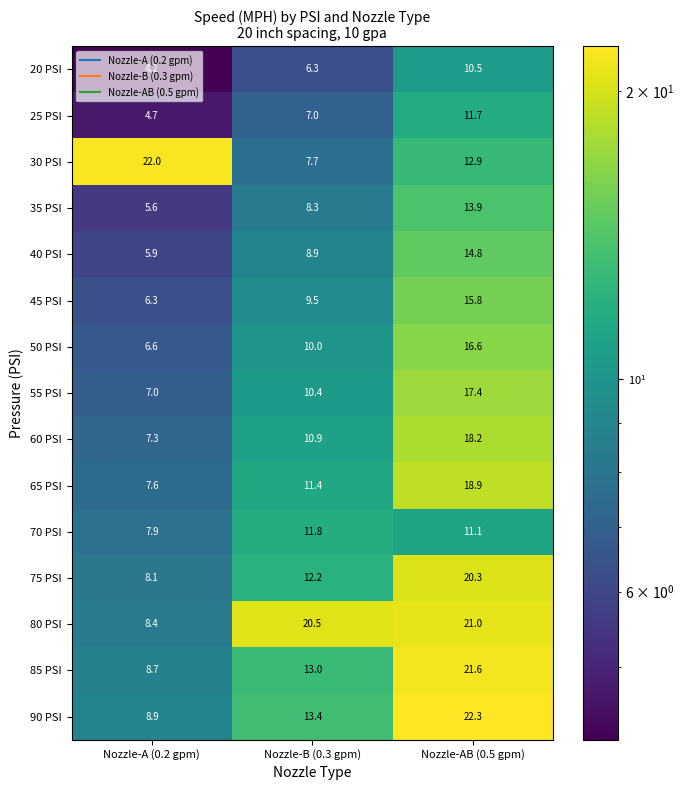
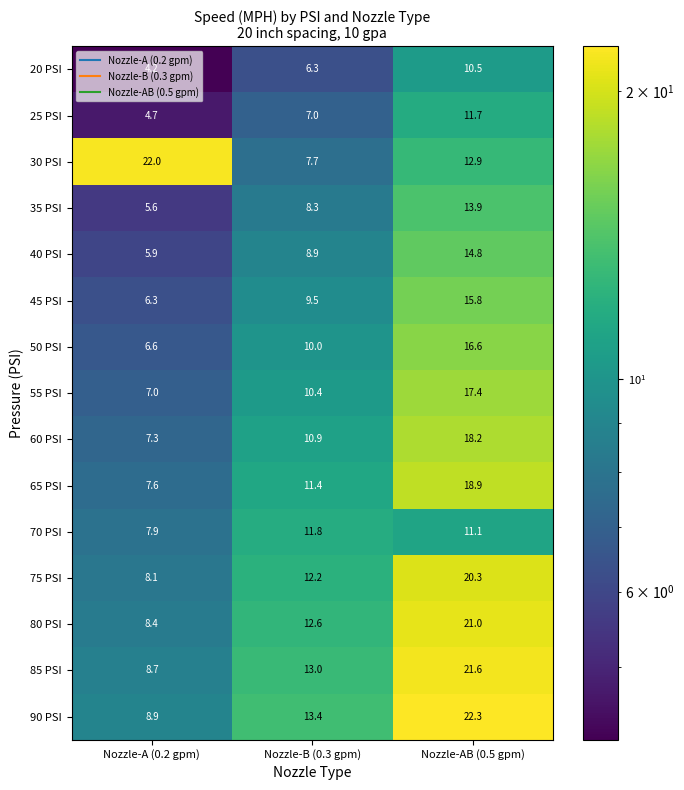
80 PSI, Nozzle-B (0.3 gpm): 20.5 -> 12.6
